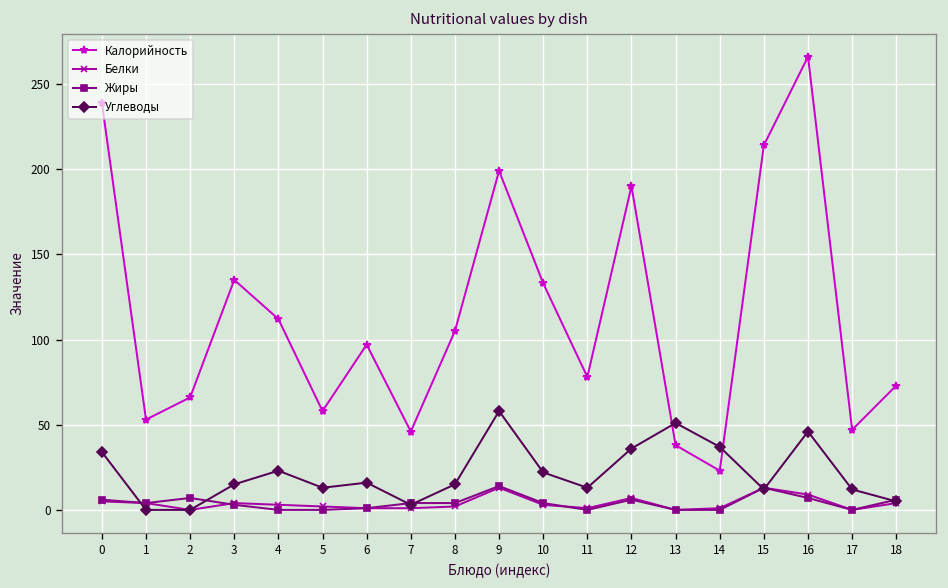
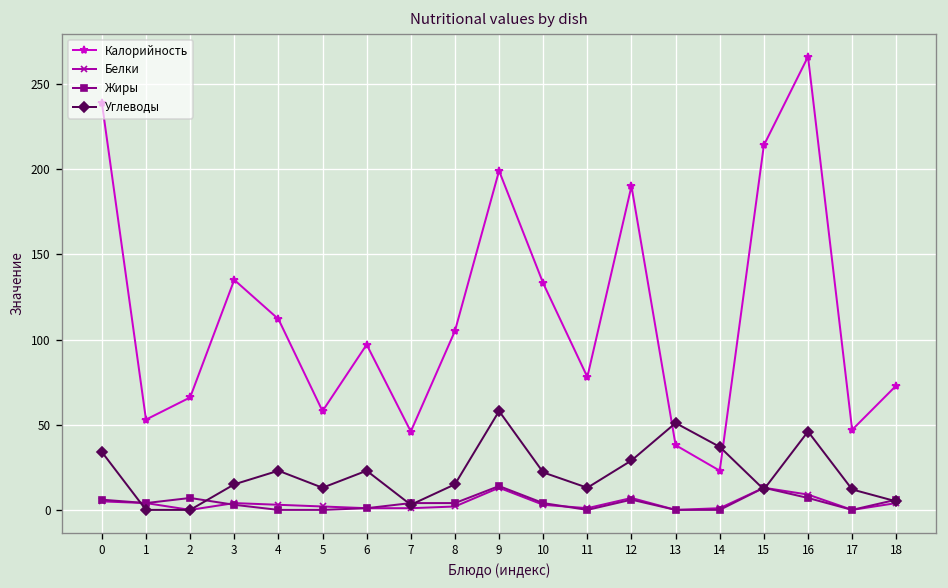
Углеводы, 6: 16 -> 23
Углеводы, 12: 36 -> 29
